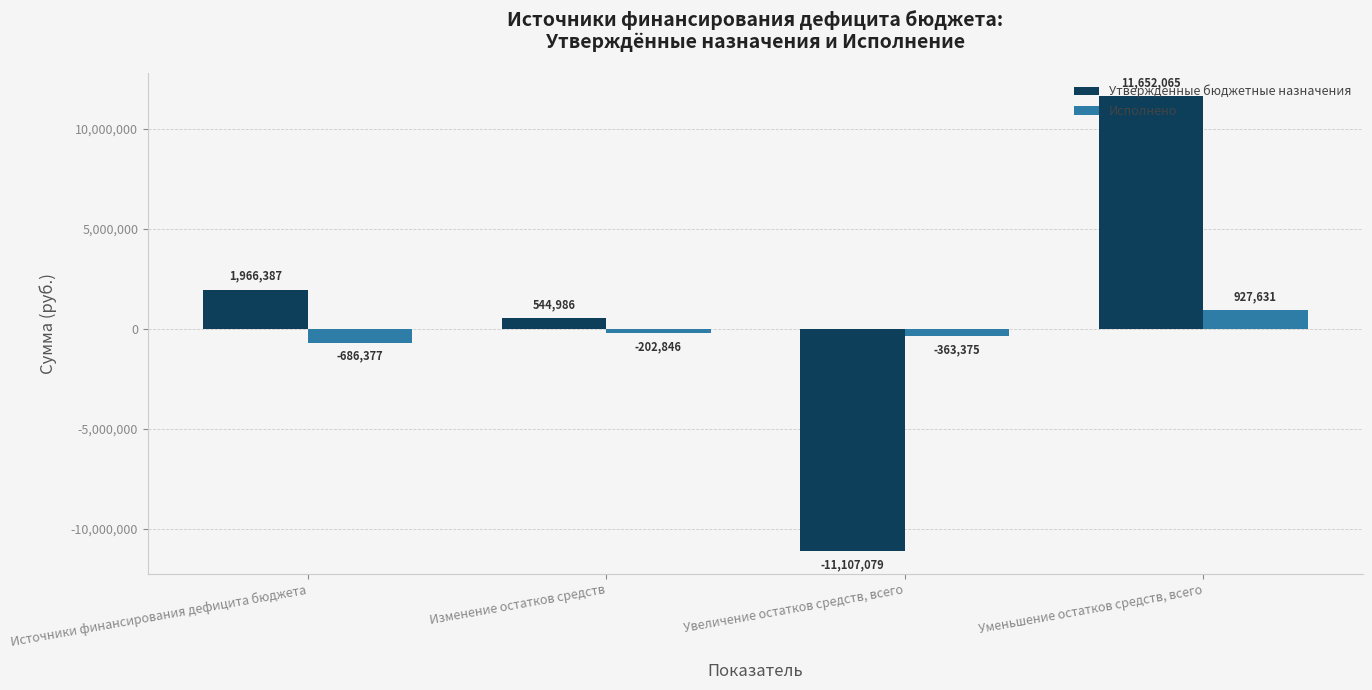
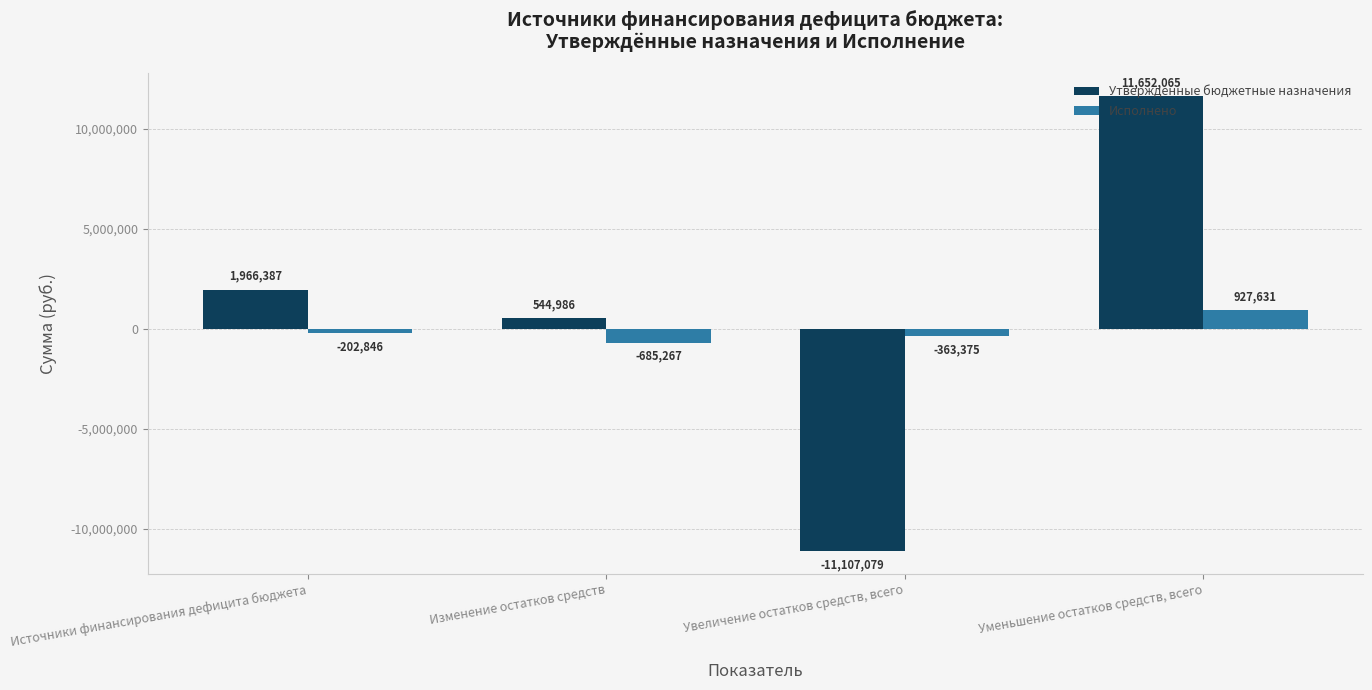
Исполнено, Источники финансирования дефицита бюджета: -686,377 -> -202,846
Исполнено, Изменение остатков средств: -202,846 -> -685,267
